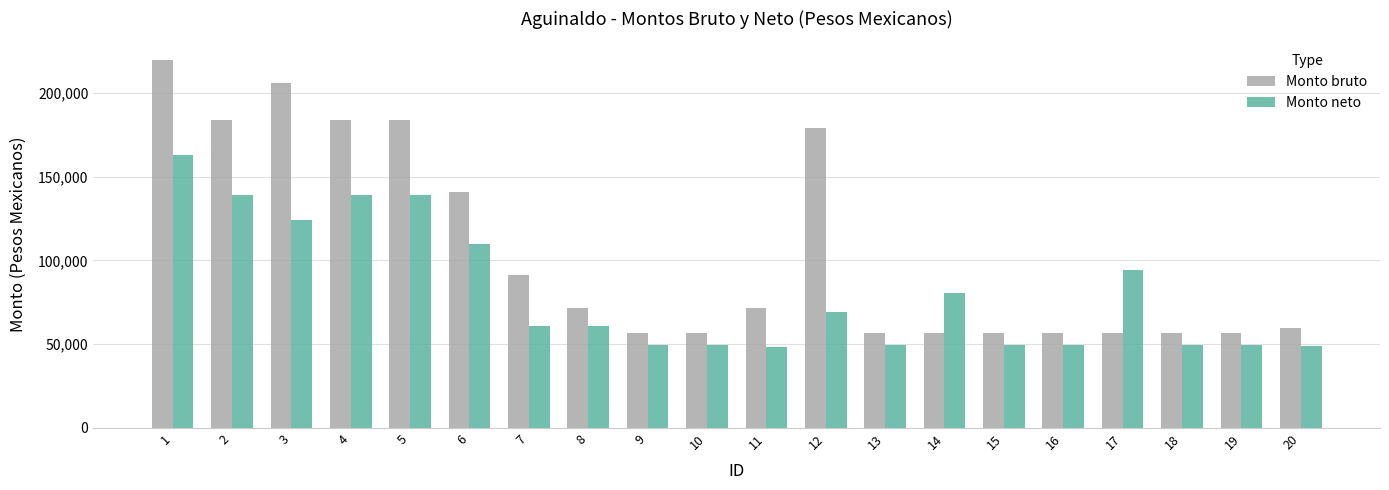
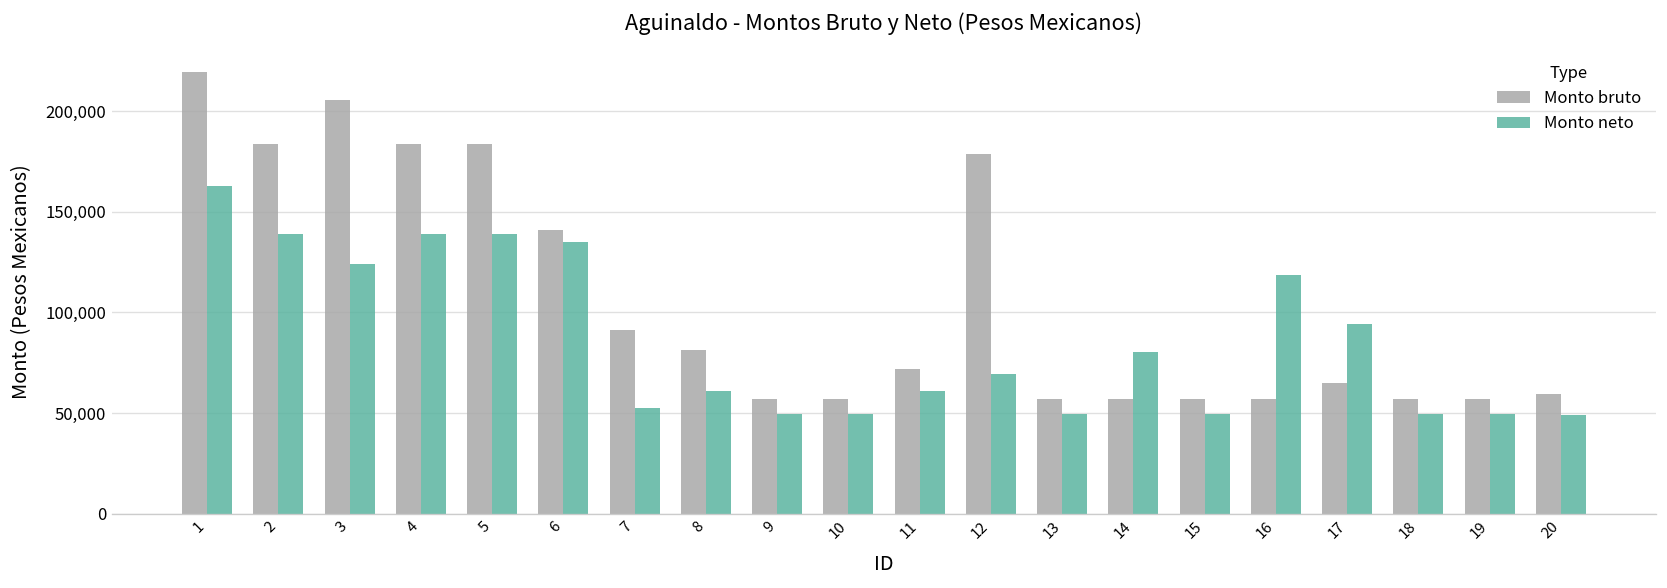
Monto neto, 6: 110,000 -> 135,000
Monto neto, 7: 61,000 -> 52,000
Monto bruto, 8: 72,000 -> 81,000
Monto neto, 11: 49,000 -> 61,000
Monto neto, 16: 49,000 -> 118,000
Monto bruto, 17: 57,000 -> 65,000
